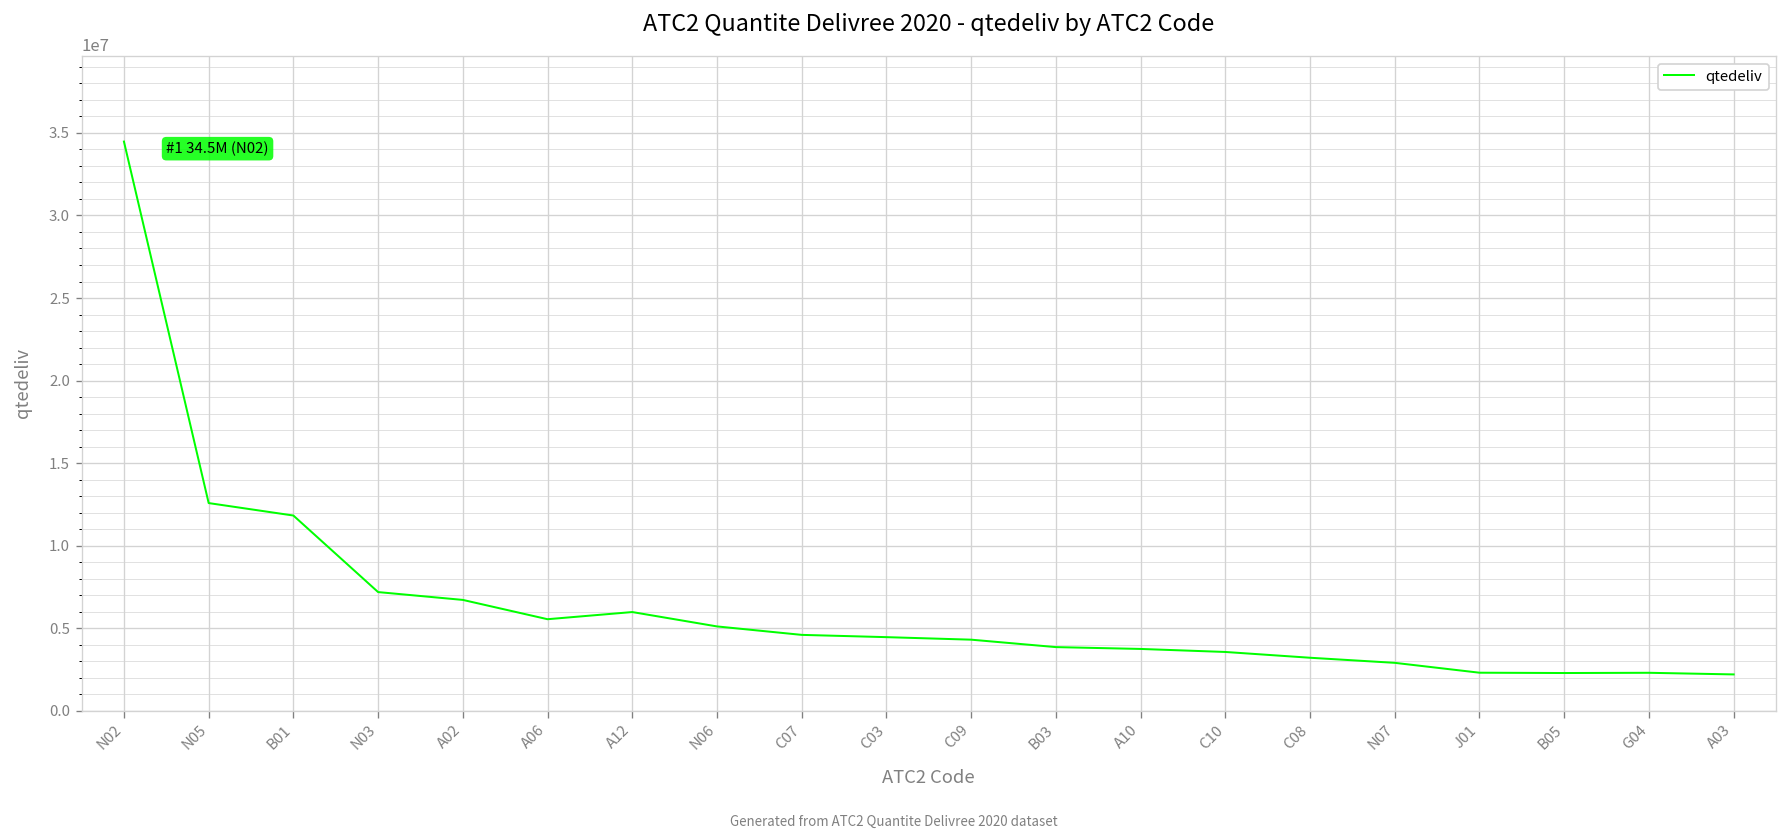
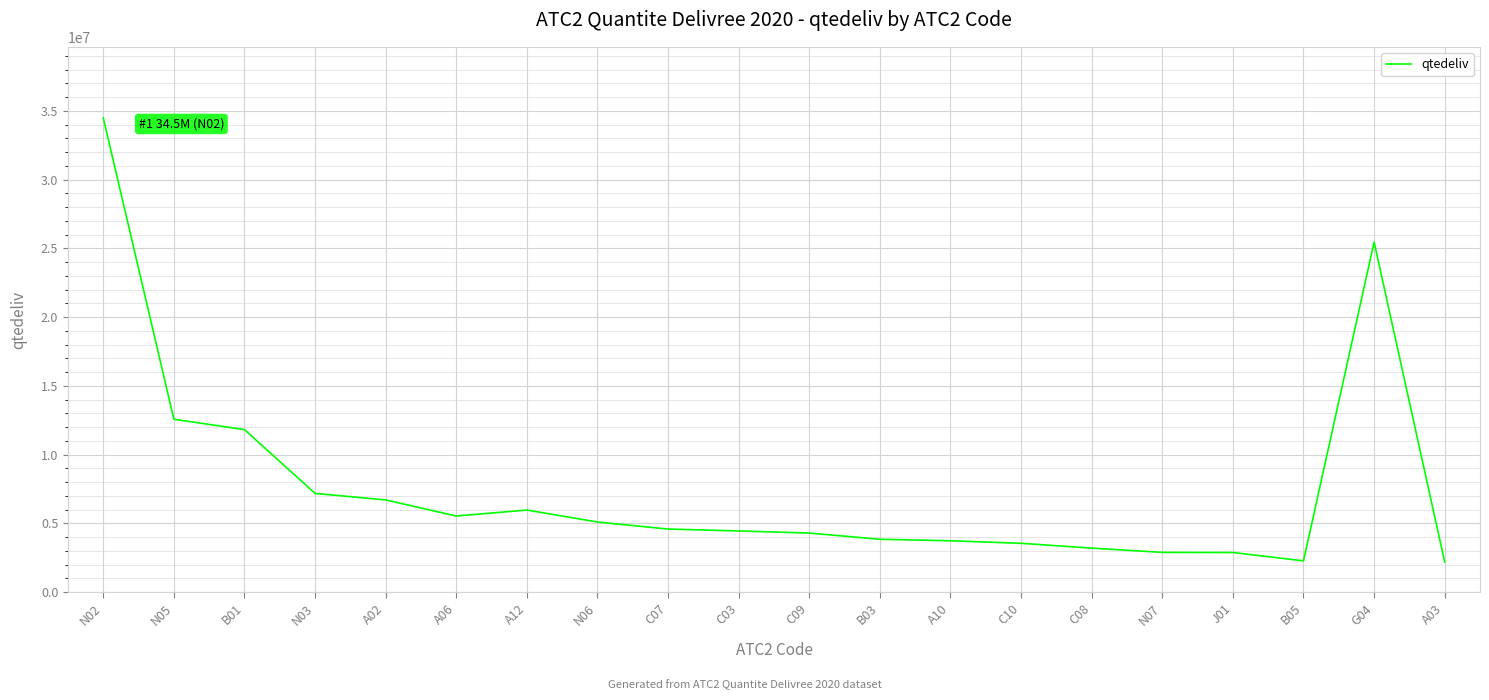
J01: 2300000 -> 2900000
G04: 2300000 -> 25500000
